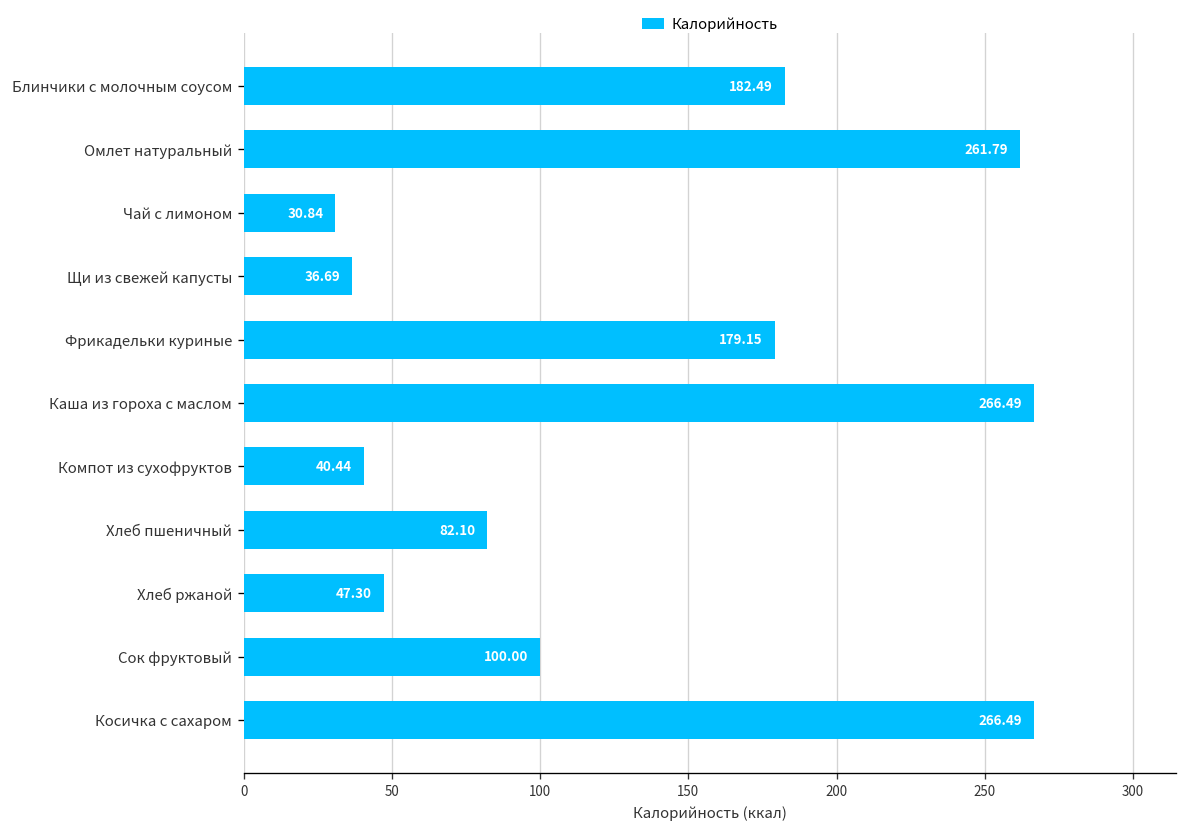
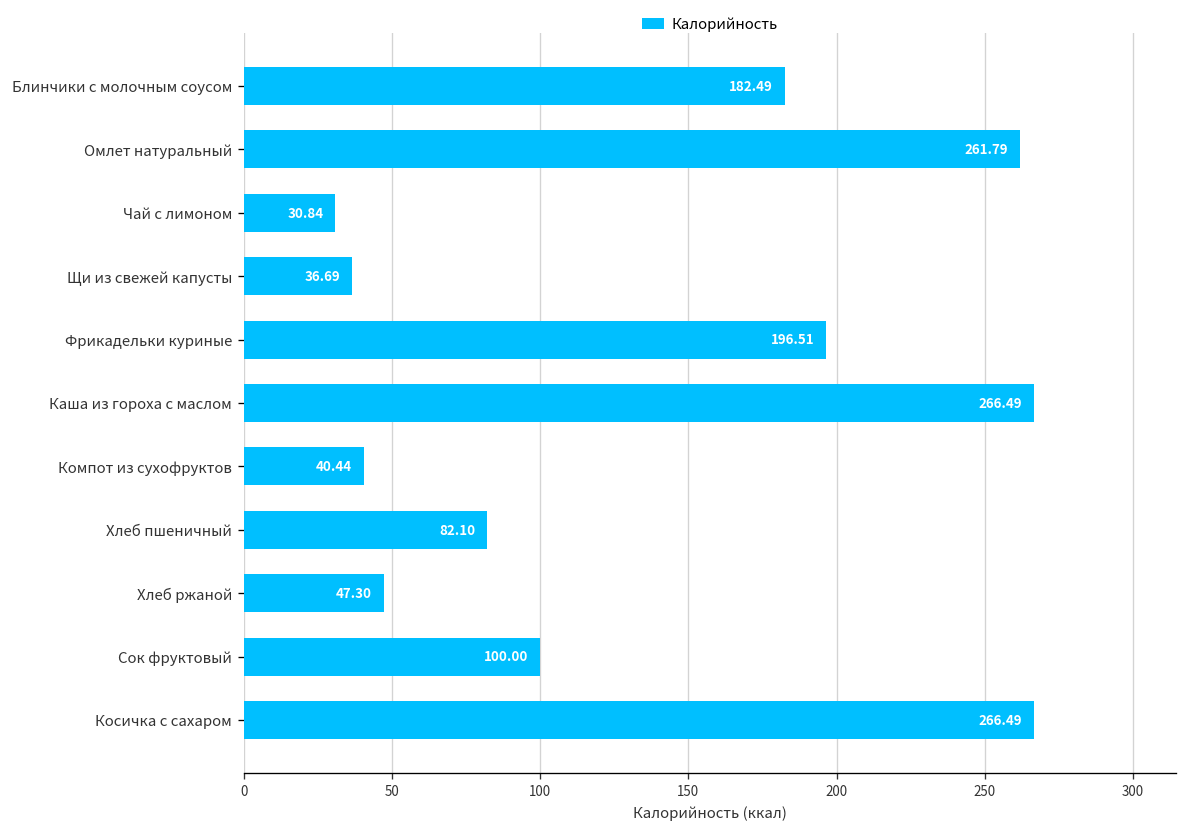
Фрикадельки куриные: 179.15 -> 196.51
